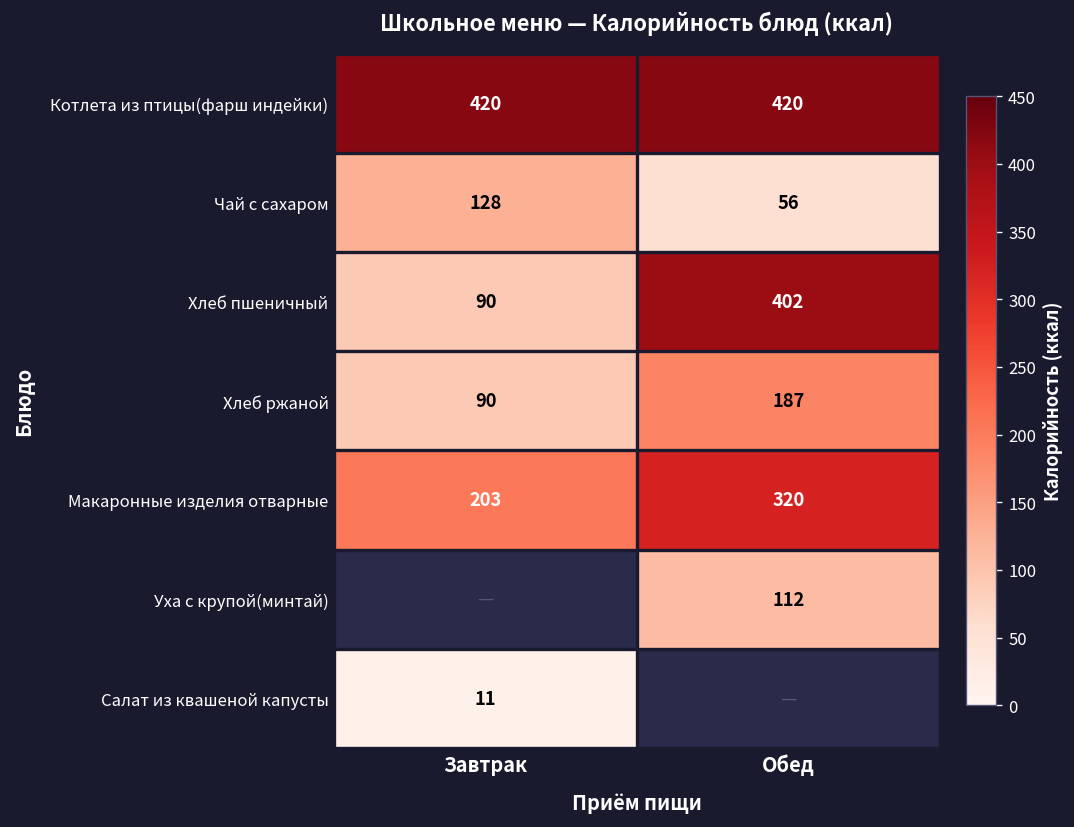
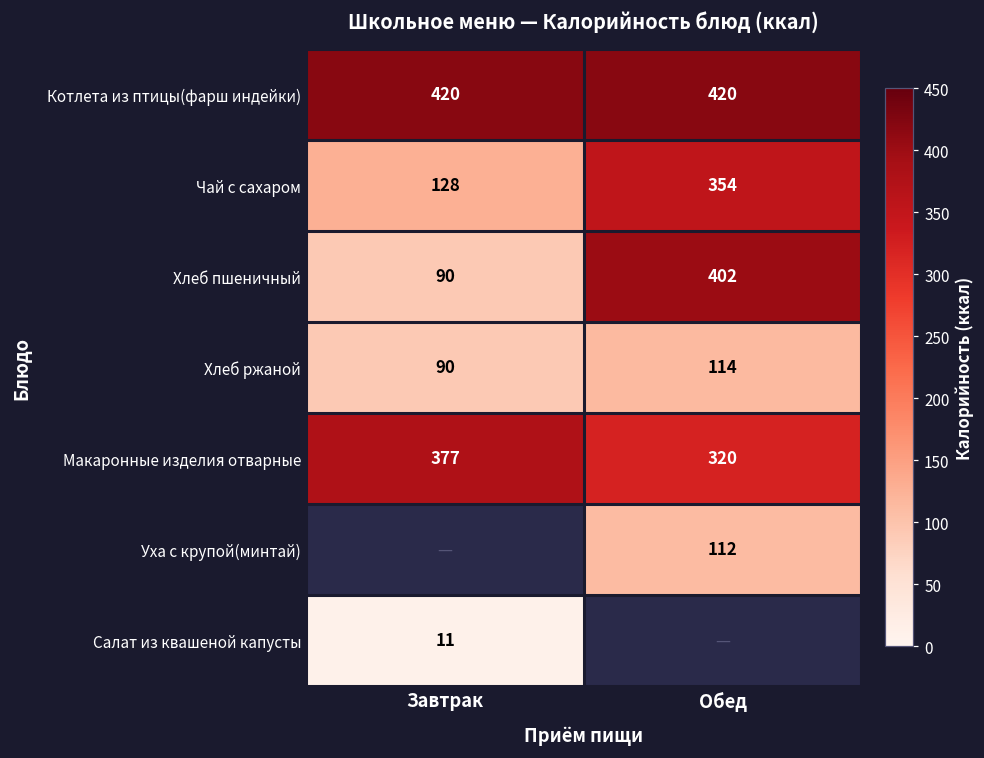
Чай с сахаром, Обед: 56 -> 354
Хлеб ржаной, Обед: 187 -> 114
Макаронные изделия отварные, Завтрак: 203 -> 377
